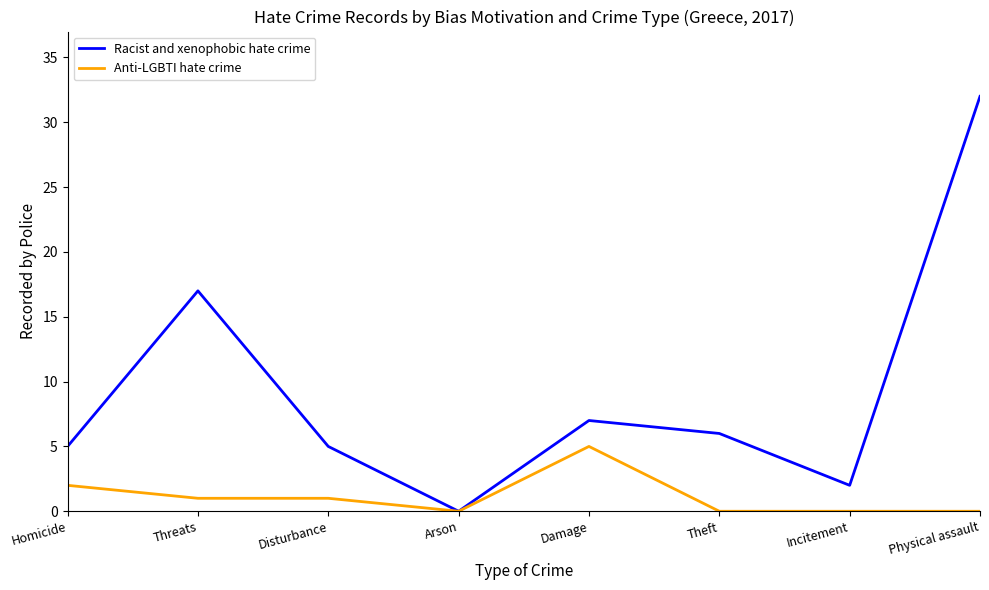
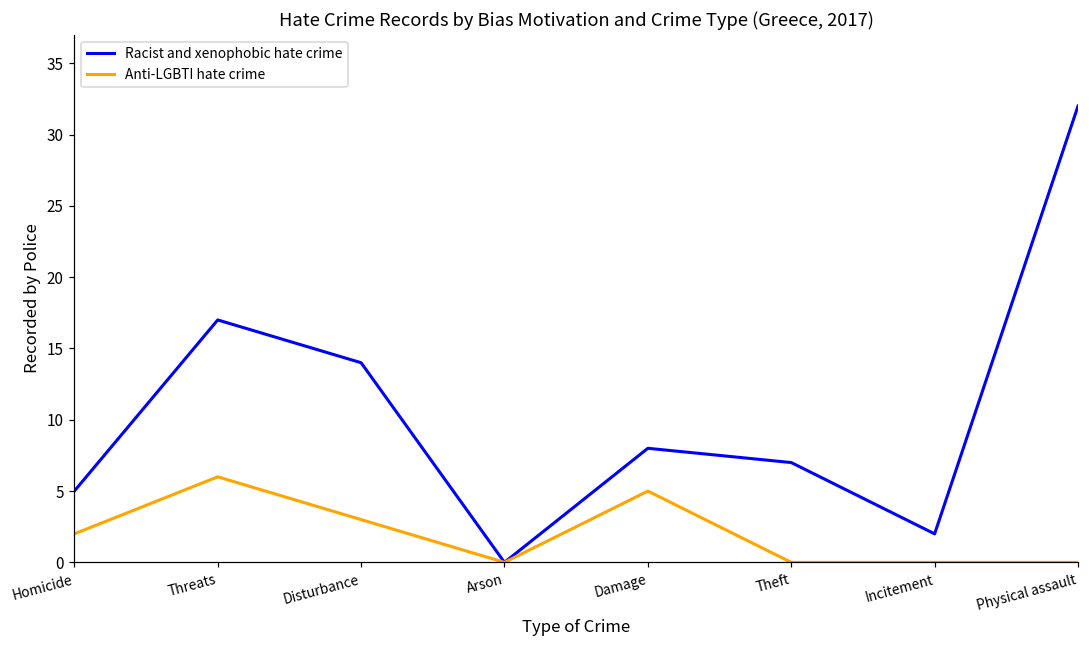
Anti-LGBTI hate crime, Threats: 1 -> 6
Racist and xenophobic hate crime, Disturbance: 5 -> 14
Anti-LGBTI hate crime, Disturbance: 1 -> 3
Racist and xenophobic hate crime, Damage: 7 -> 8
Racist and xenophobic hate crime, Theft: 6 -> 7
